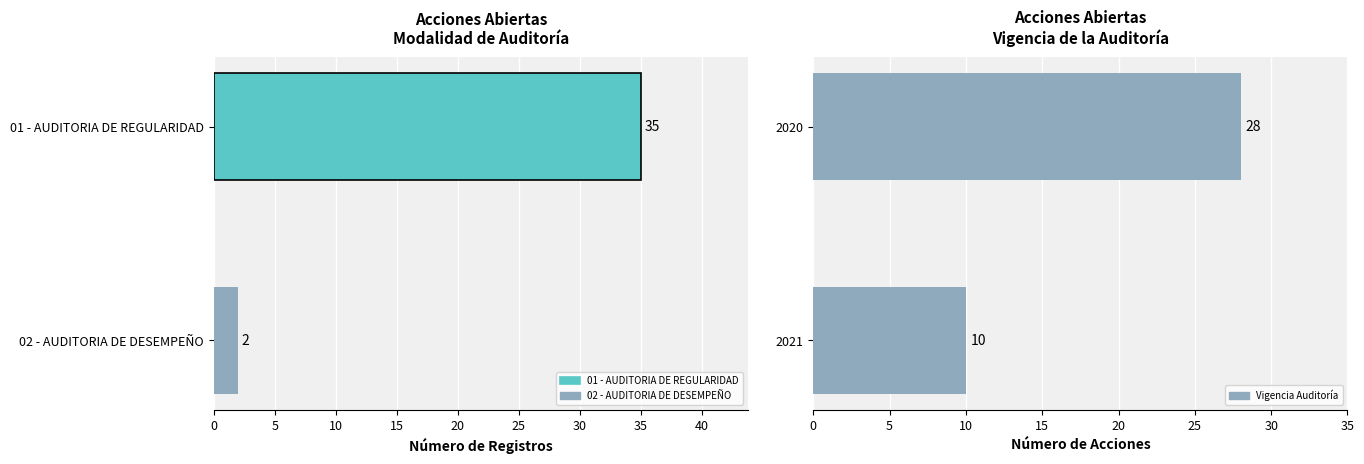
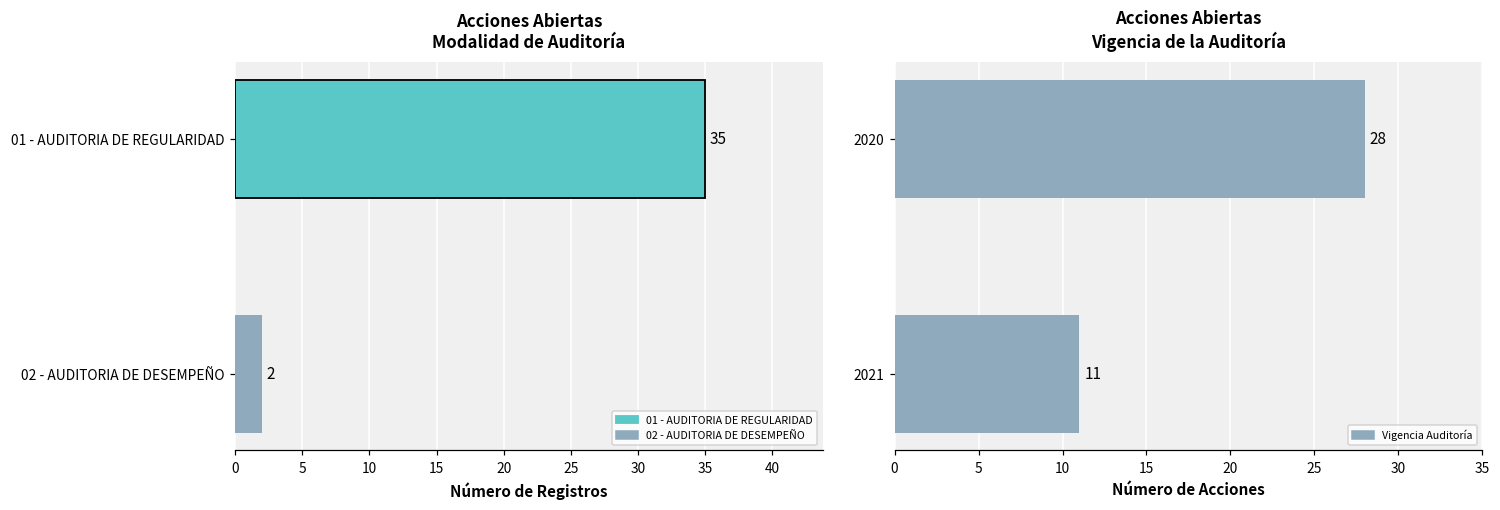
Acciones Abiertas Vigencia de la Auditoría, 2021: 10 -> 11
